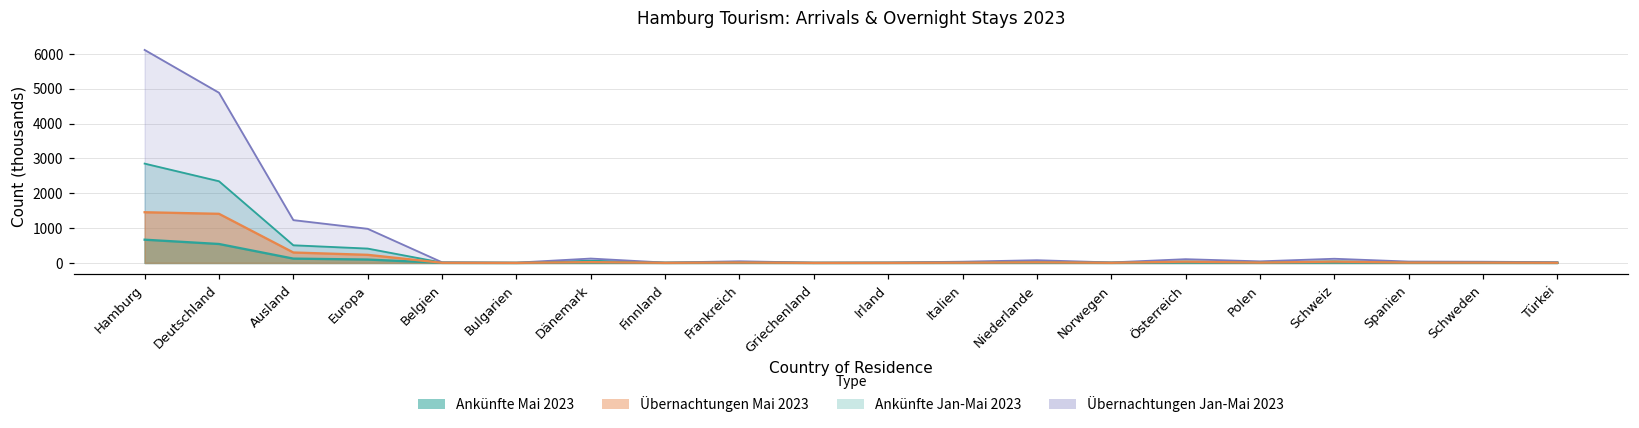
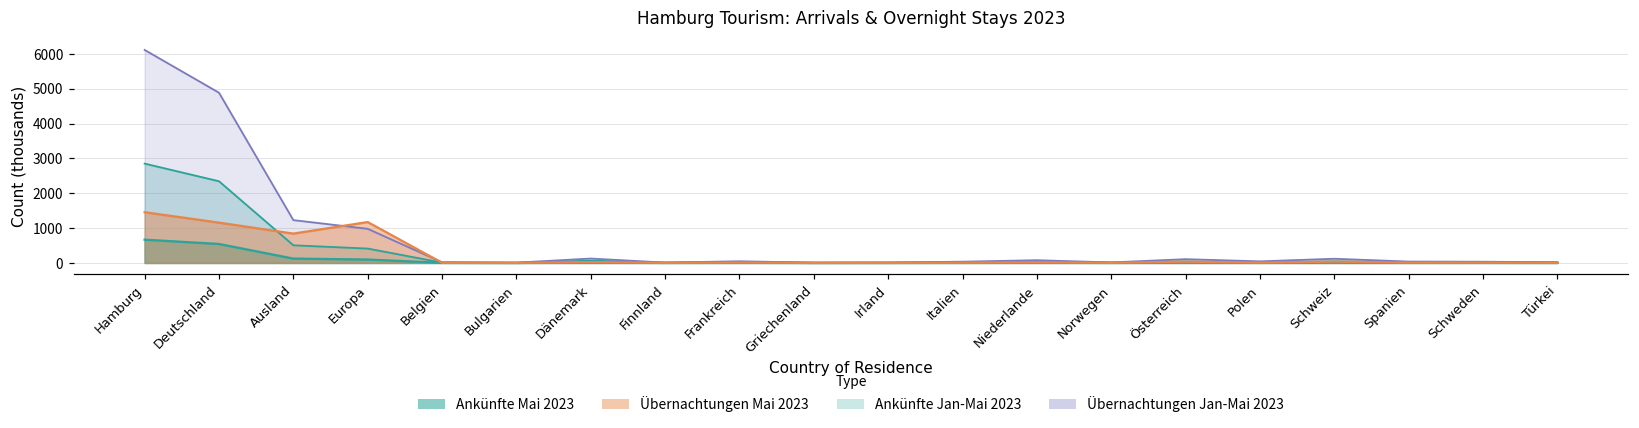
Übernachtungen Mai 2023, Deutschland: 1400 -> 1200
Übernachtungen Mai 2023, Ausland: 300 -> 800
Übernachtungen Mai 2023, Europa: 200 -> 1200
